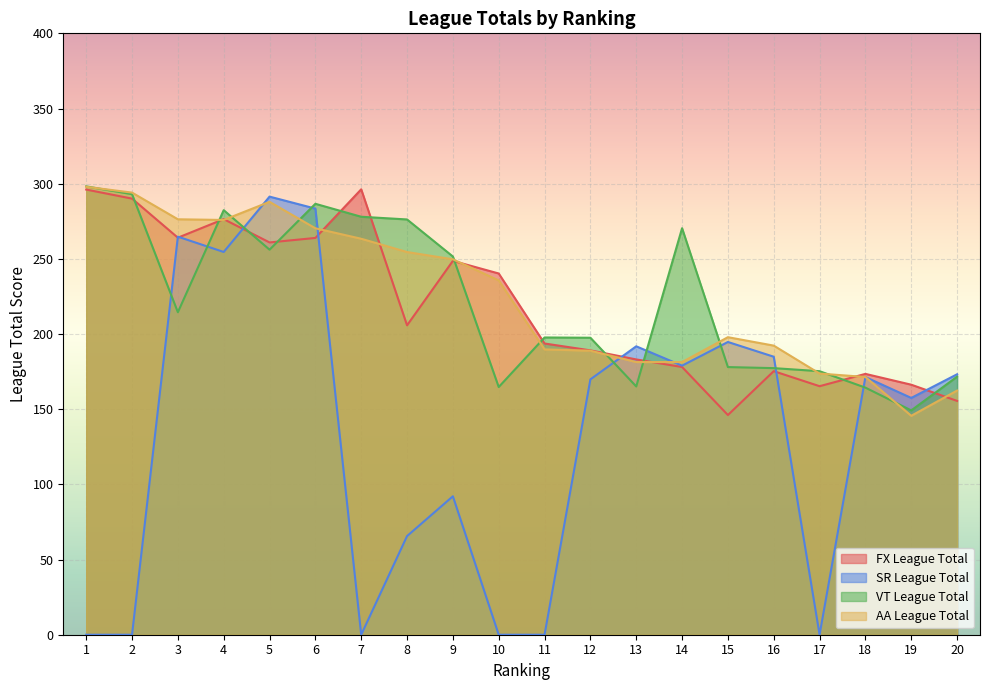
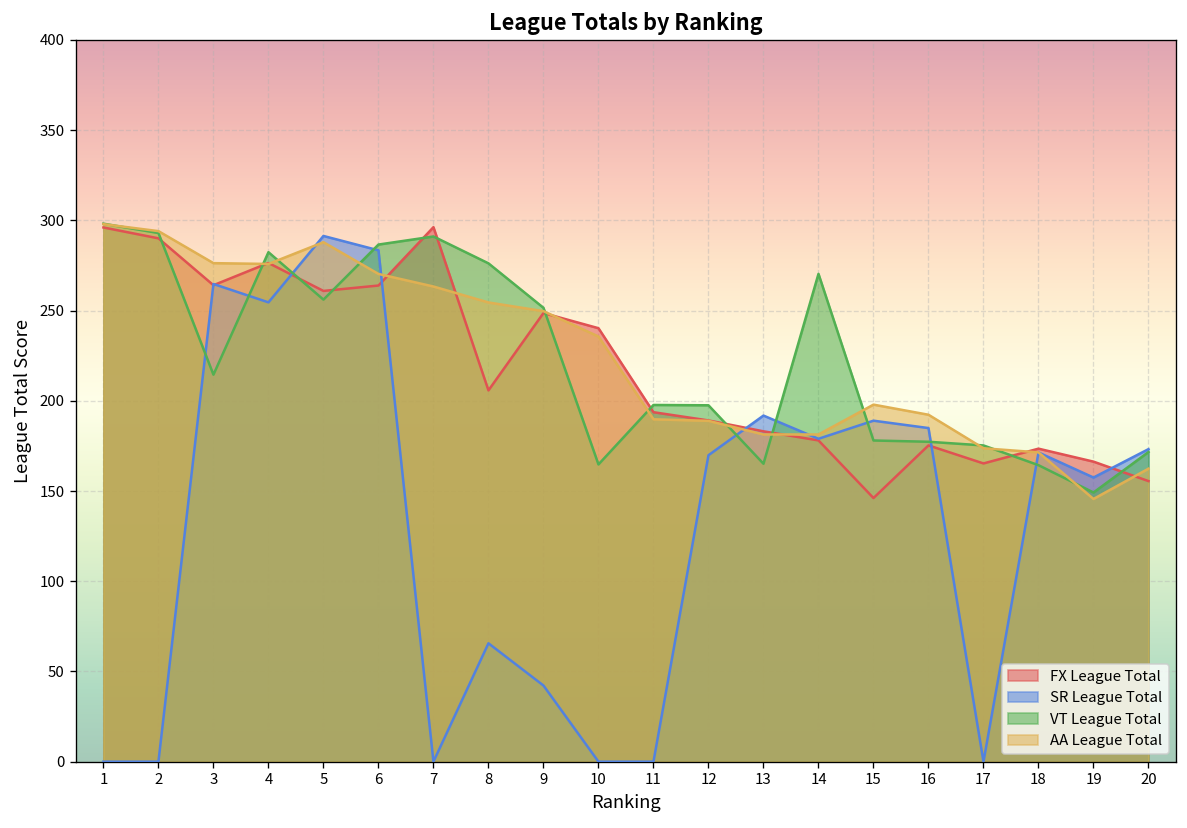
VT League Total, 7: 278 -> 291
SR League Total, 9: 92 -> 42
SR League Total, 15: 195 -> 189
